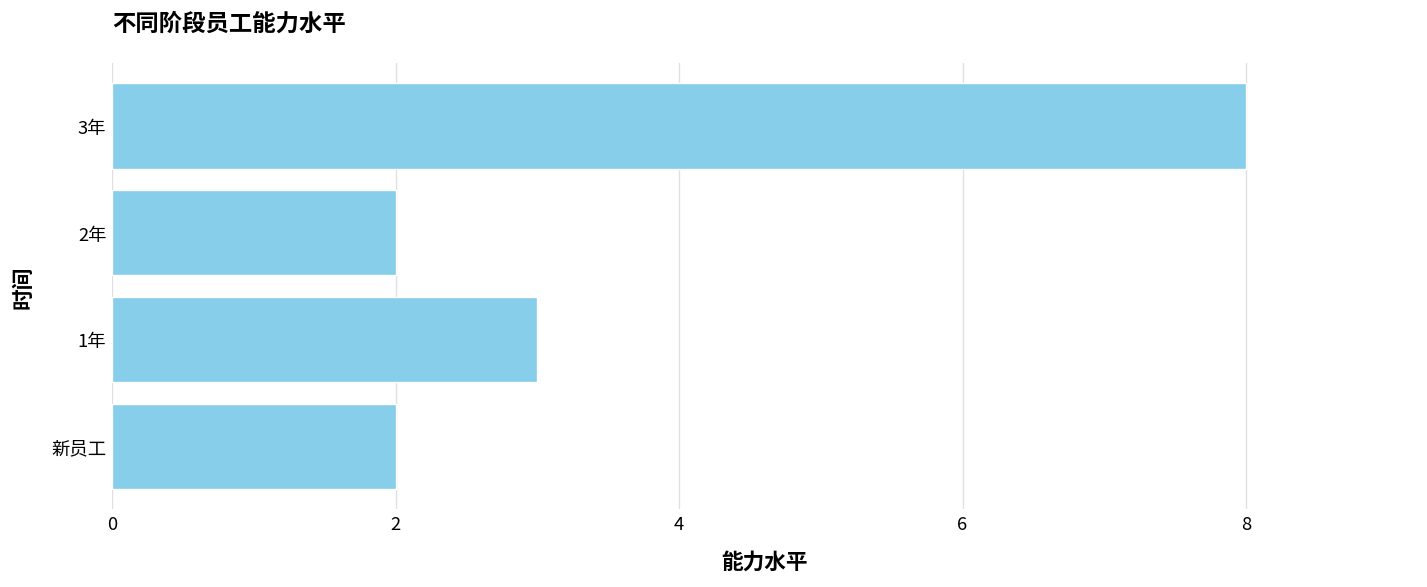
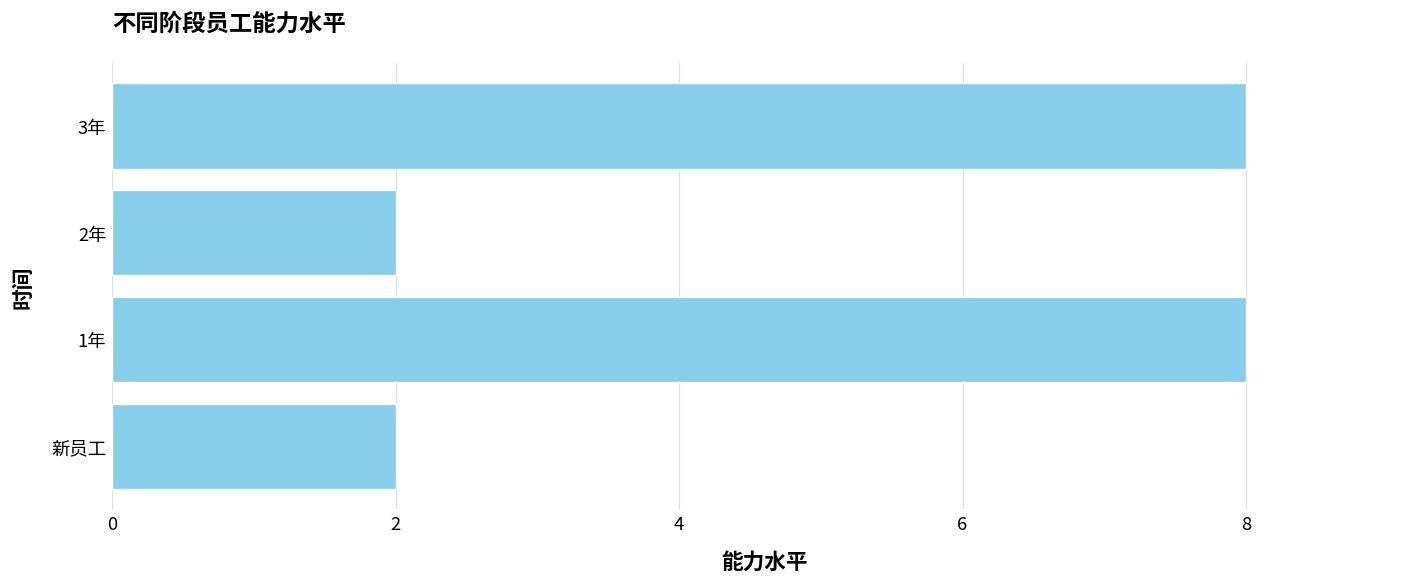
1年: 3 -> 8
